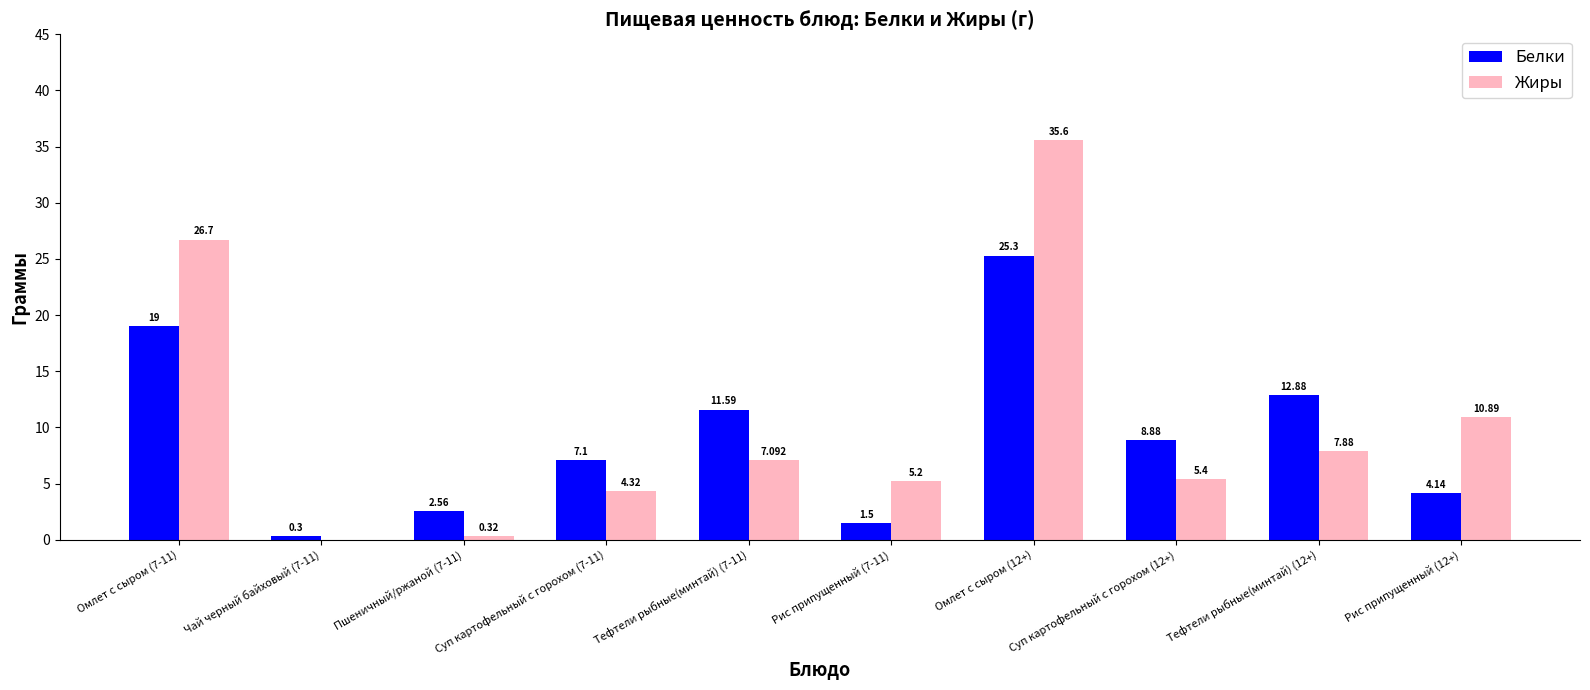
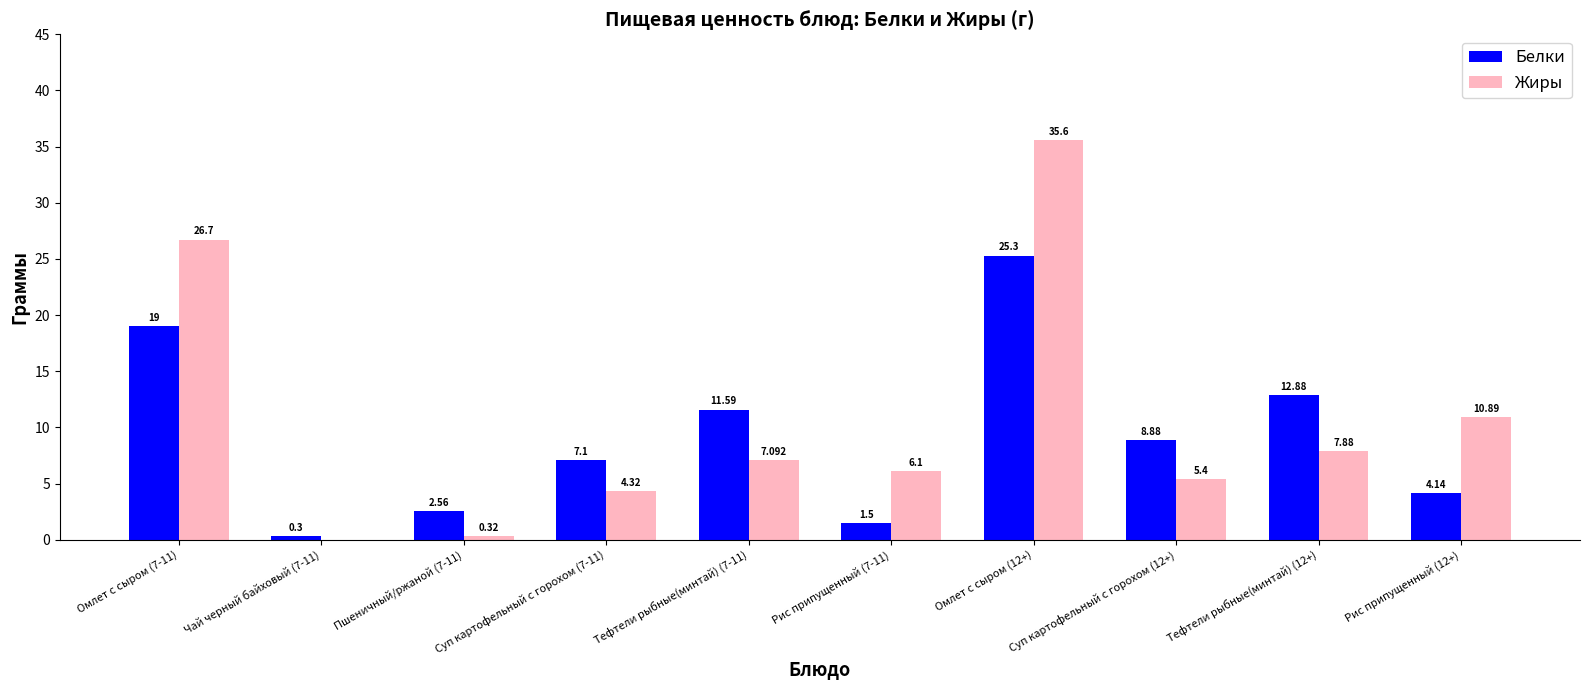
Жиры, Рис припущенный (7-11): 5.2 -> 6.1
